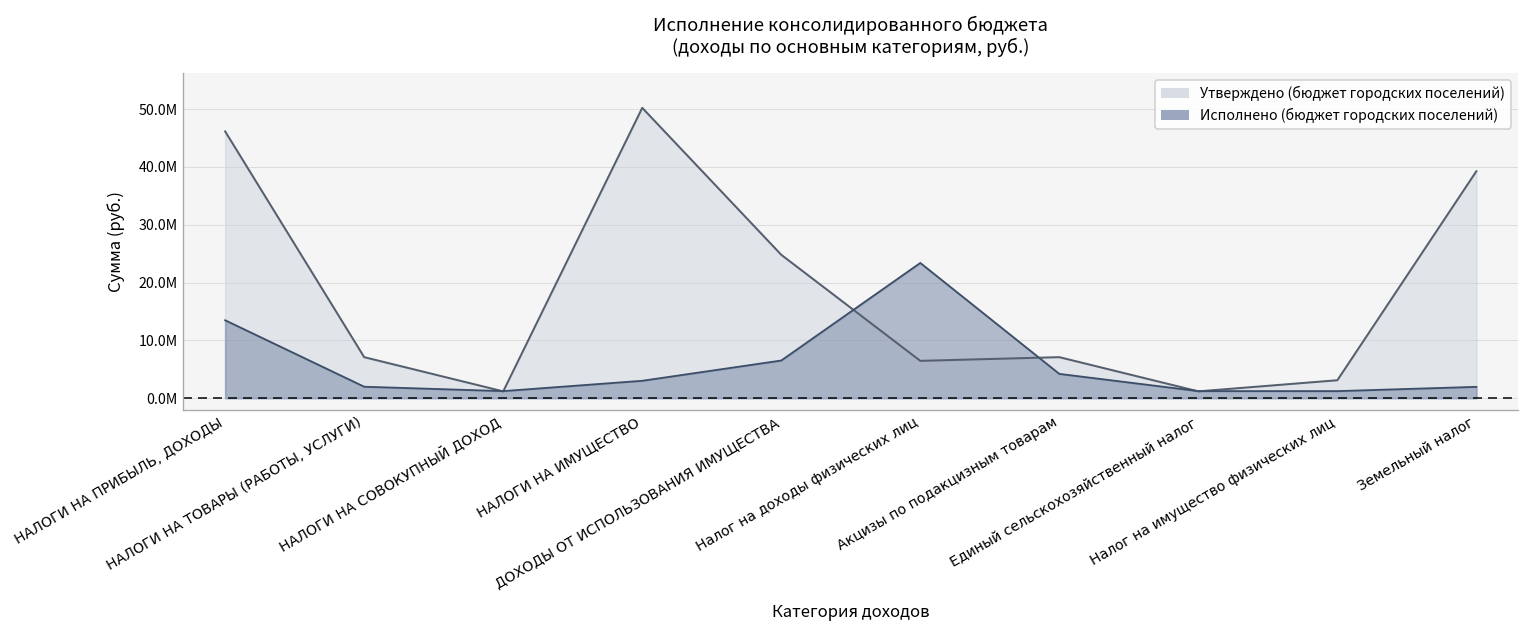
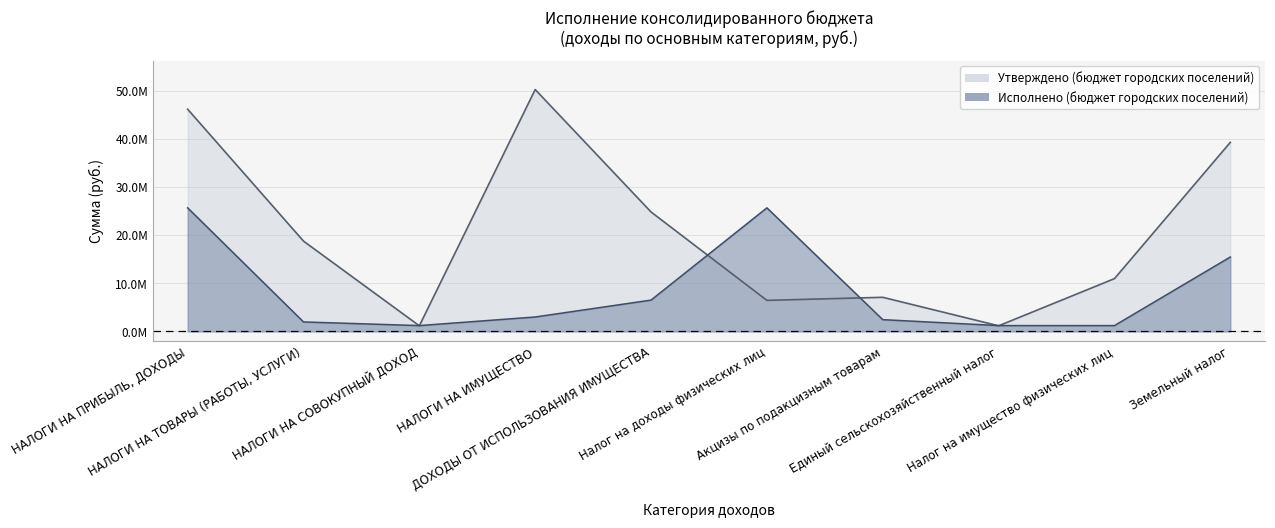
Исполнено (бюджет городских поселений), НАЛОГИ НА ПРИБЫЛЬ, ДОХОДЫ: 13000000 -> 26000000
Утверждено (бюджет городских поселений), НАЛОГИ НА ТОВАРЫ (РАБОТЫ, УСЛУГИ): 7000000 -> 19000000
Исполнено (бюджет городских поселений), Налог на доходы физических лиц: 23000000 -> 26000000
Исполнено (бюджет городских поселений), Акцизы по подакцизным товарам: 4000000 -> 2000000
Утверждено (бюджет городских поселений), Налог на имущество физических лиц: 3000000 -> 11000000
Исполнено (бюджет городских поселений), Земельный налог: 2000000 -> 15000000
